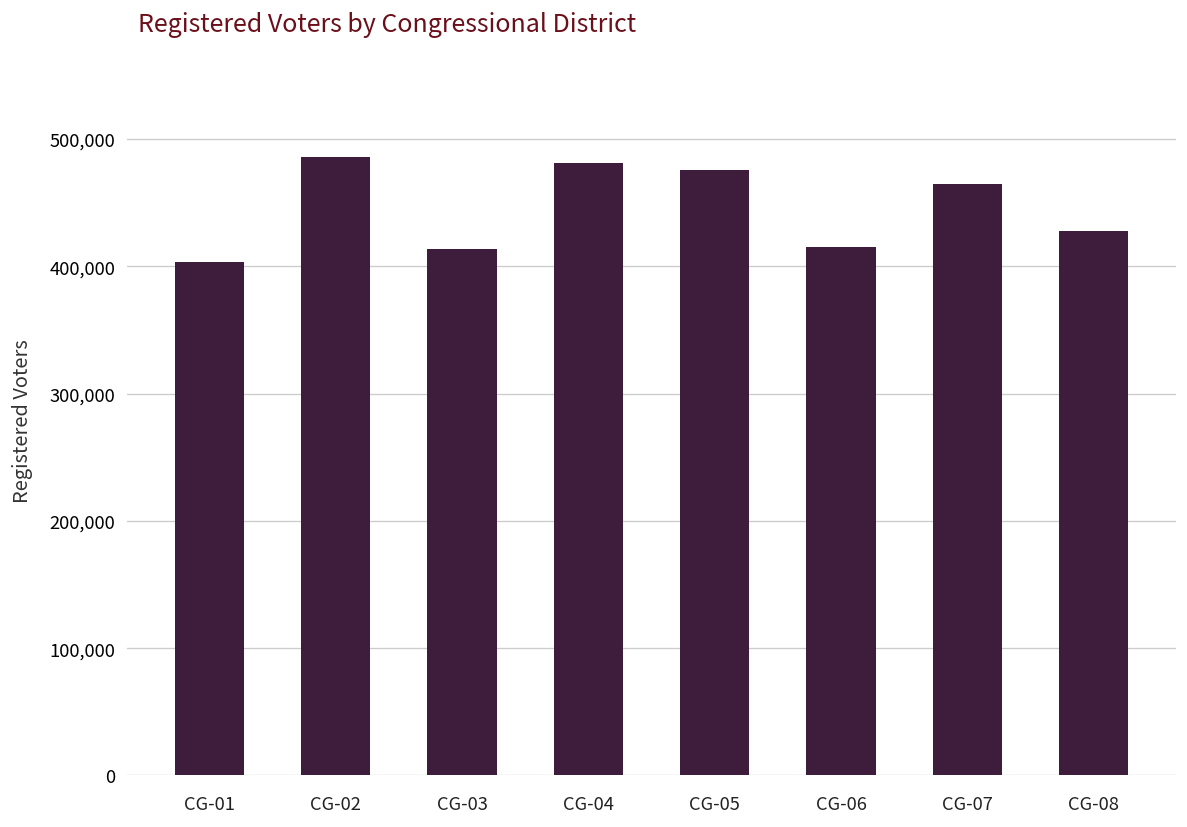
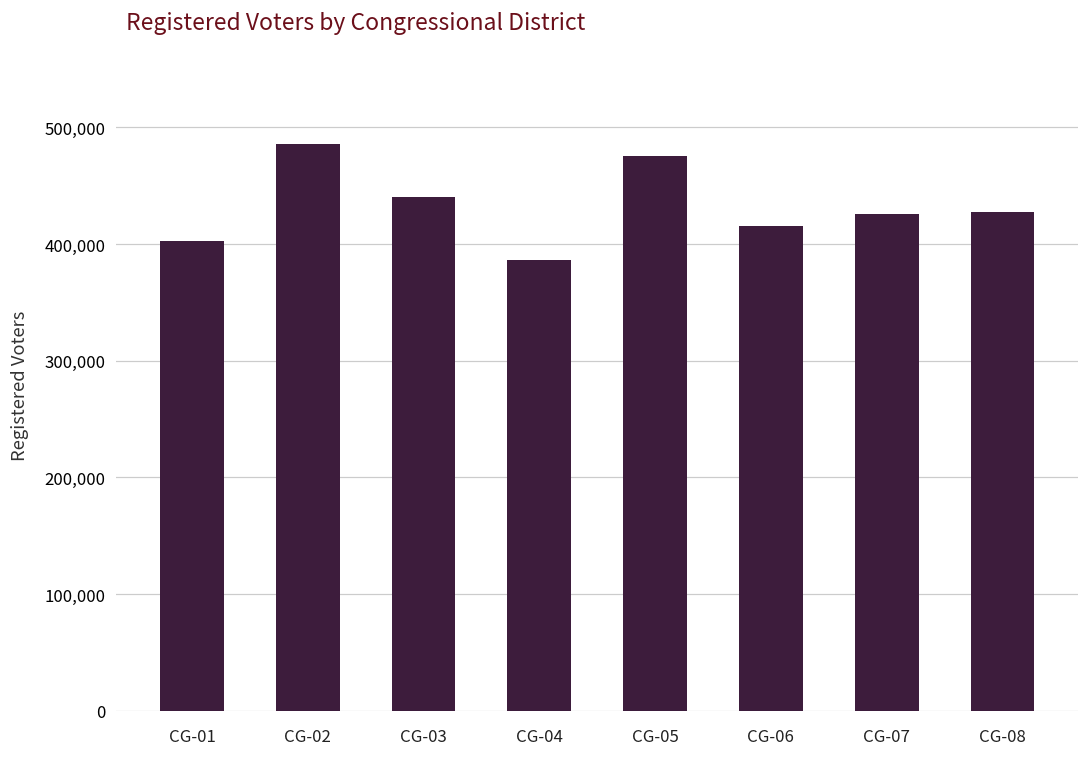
CG-03: 414,000 -> 440,000
CG-04: 481,000 -> 386,000
CG-07: 465,000 -> 426,000
